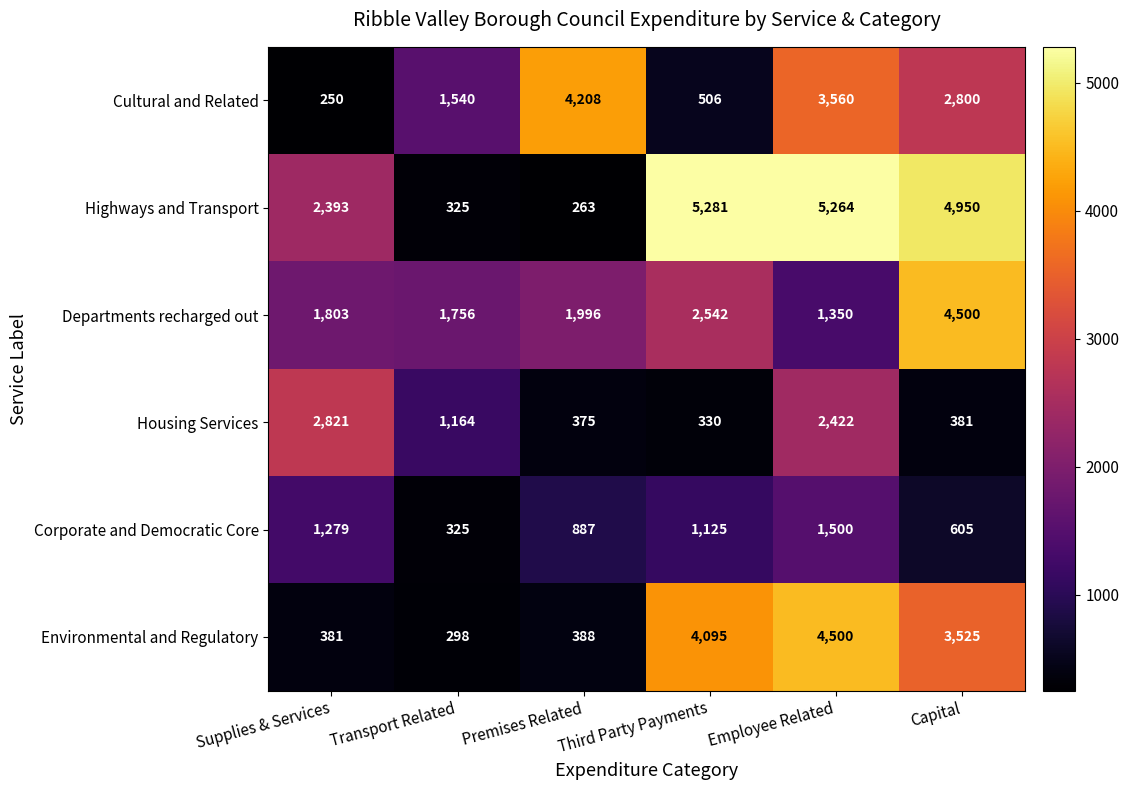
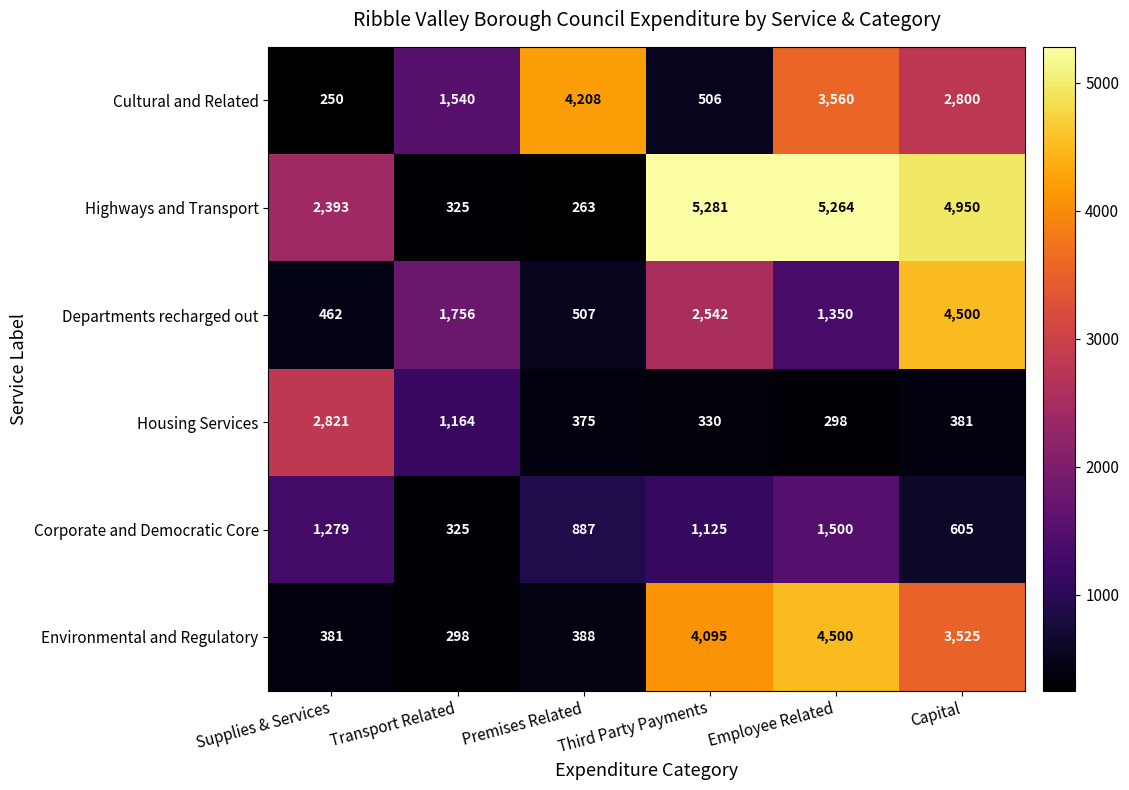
Departments recharged out, Supplies & Services: 1,803 -> 462
Departments recharged out, Premises Related: 1,996 -> 507
Housing Services, Employee Related: 2,422 -> 298
